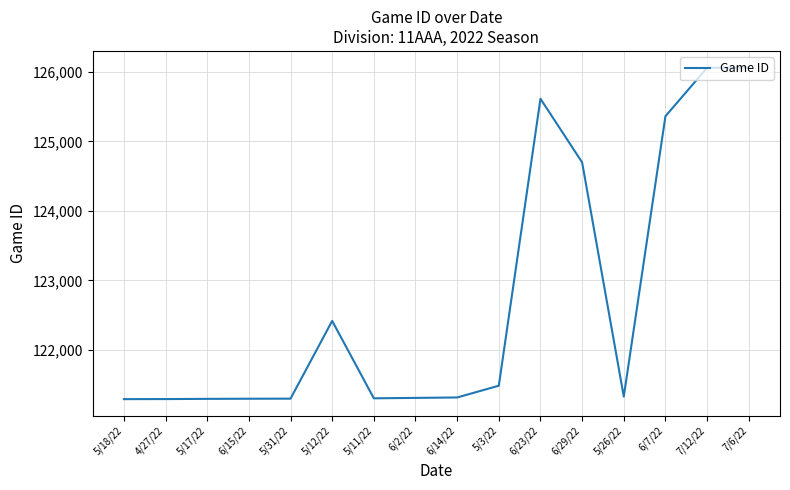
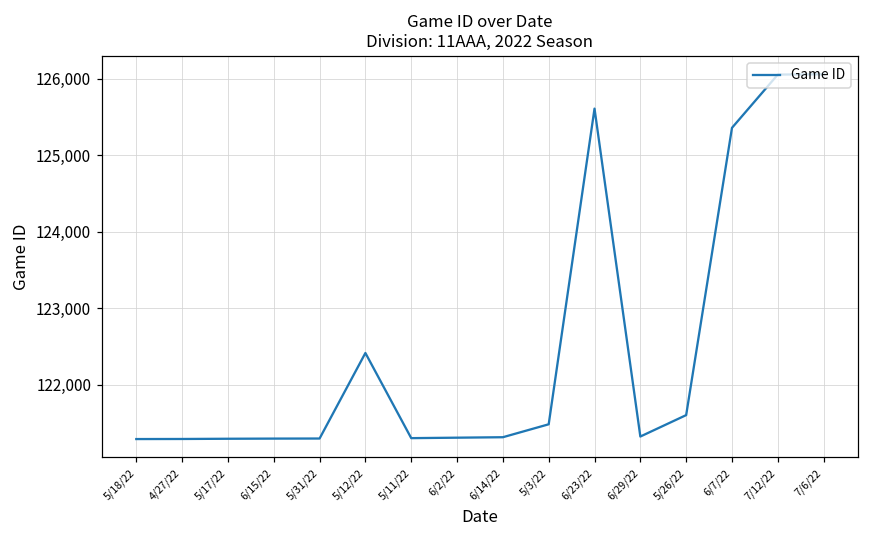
6/29/22: 124,700 -> 121,300
5/26/22: 121,300 -> 121,600
